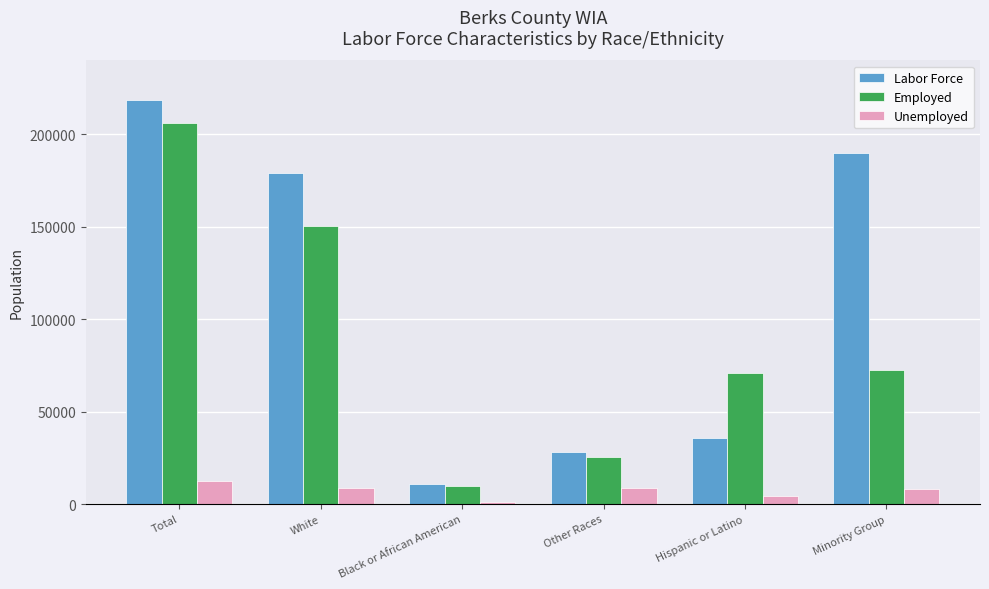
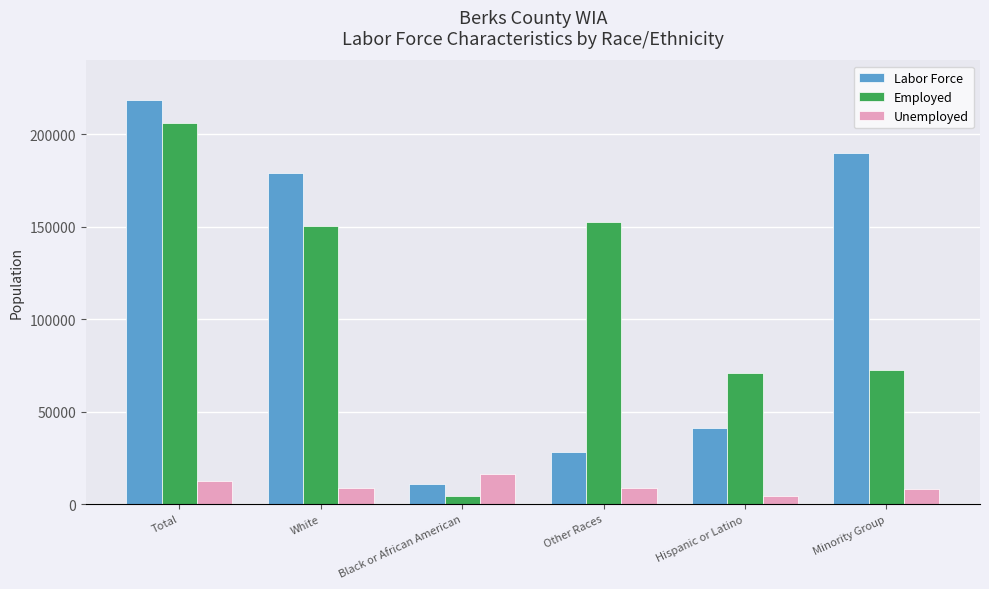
Employed, Black or African American: 10000 -> 4000
Unemployed, Black or African American: 1000 -> 16000
Employed, Other Races: 26000 -> 153000
Labor Force, Hispanic or Latino: 36000 -> 41000
